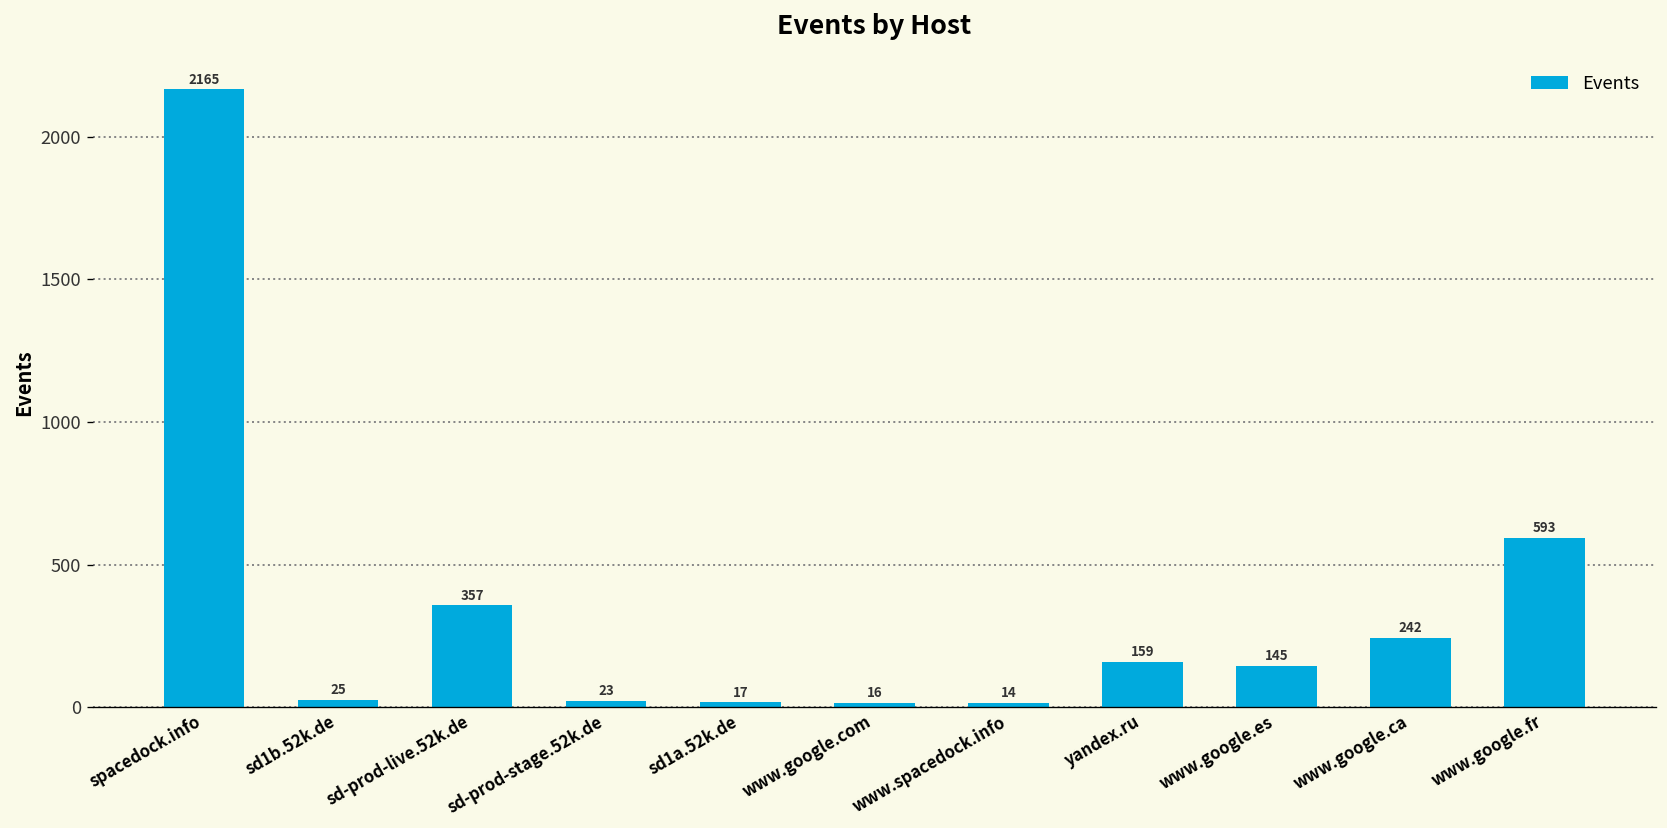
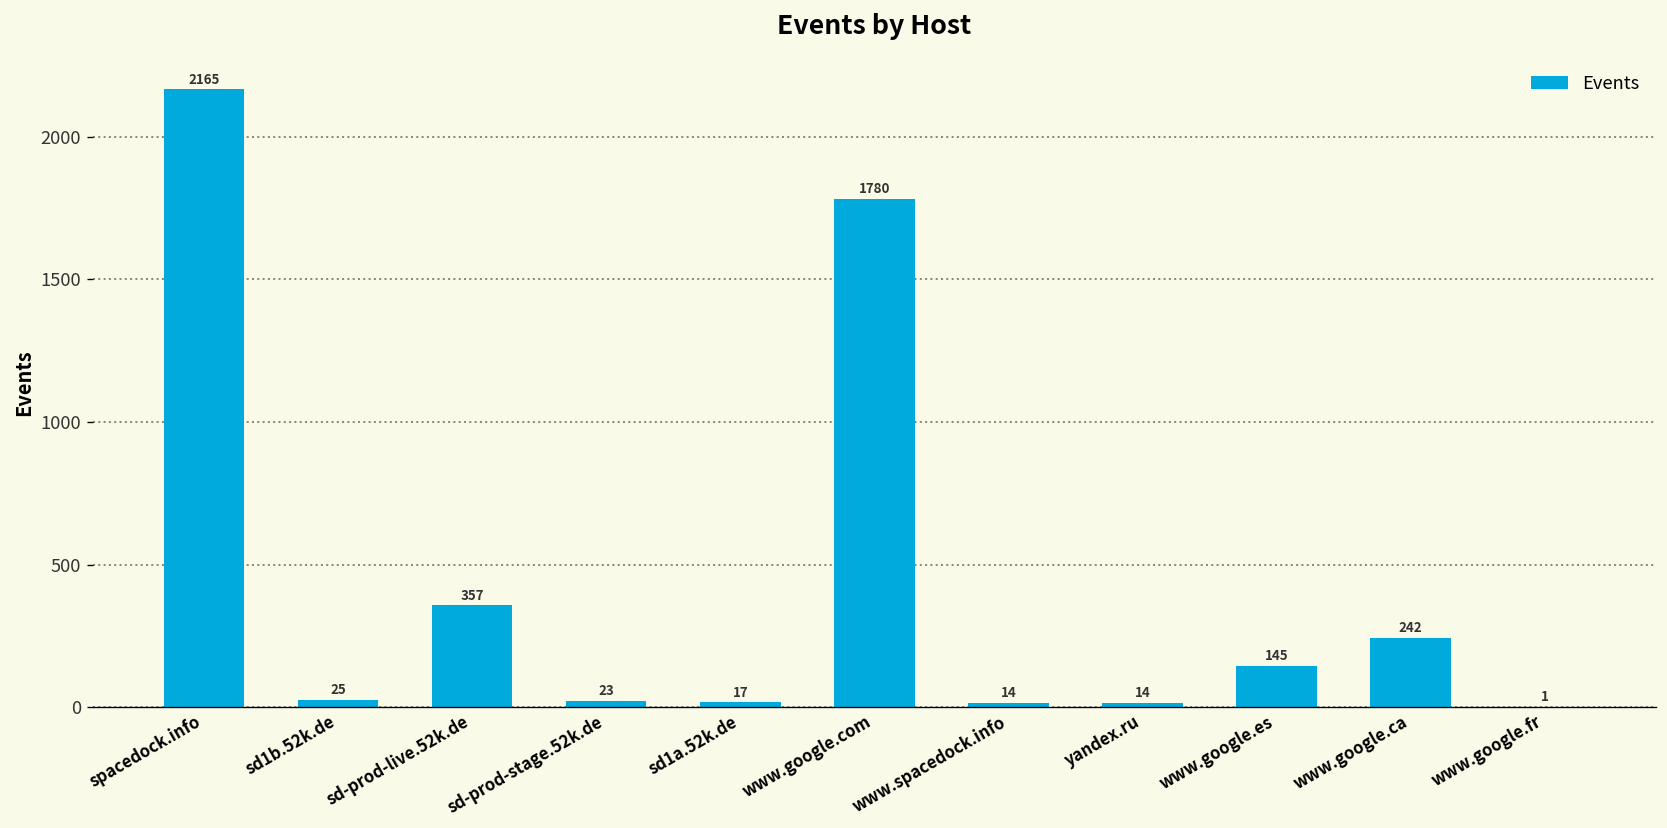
www.google.com: 16 -> 1780
yandex.ru: 159 -> 14
www.google.fr: 593 -> 1
